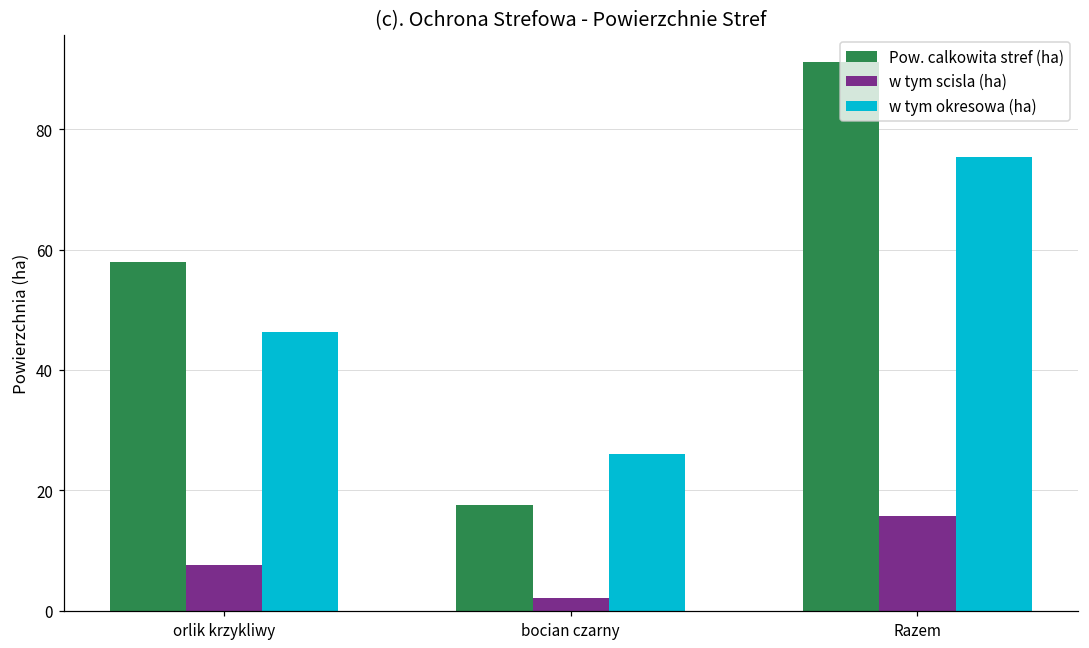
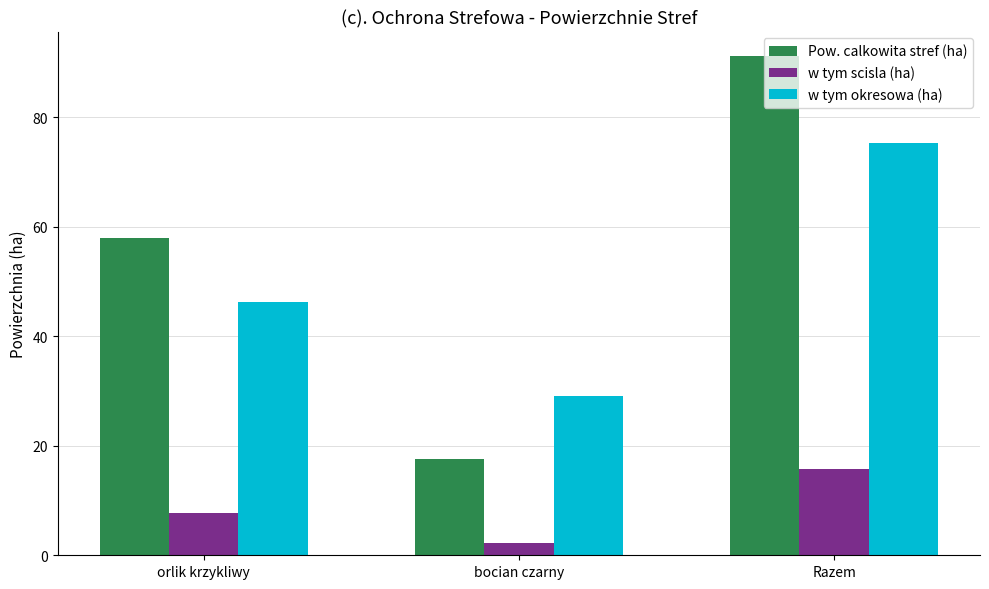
w tym okresowa (ha), bocian czarny: 26 -> 29
